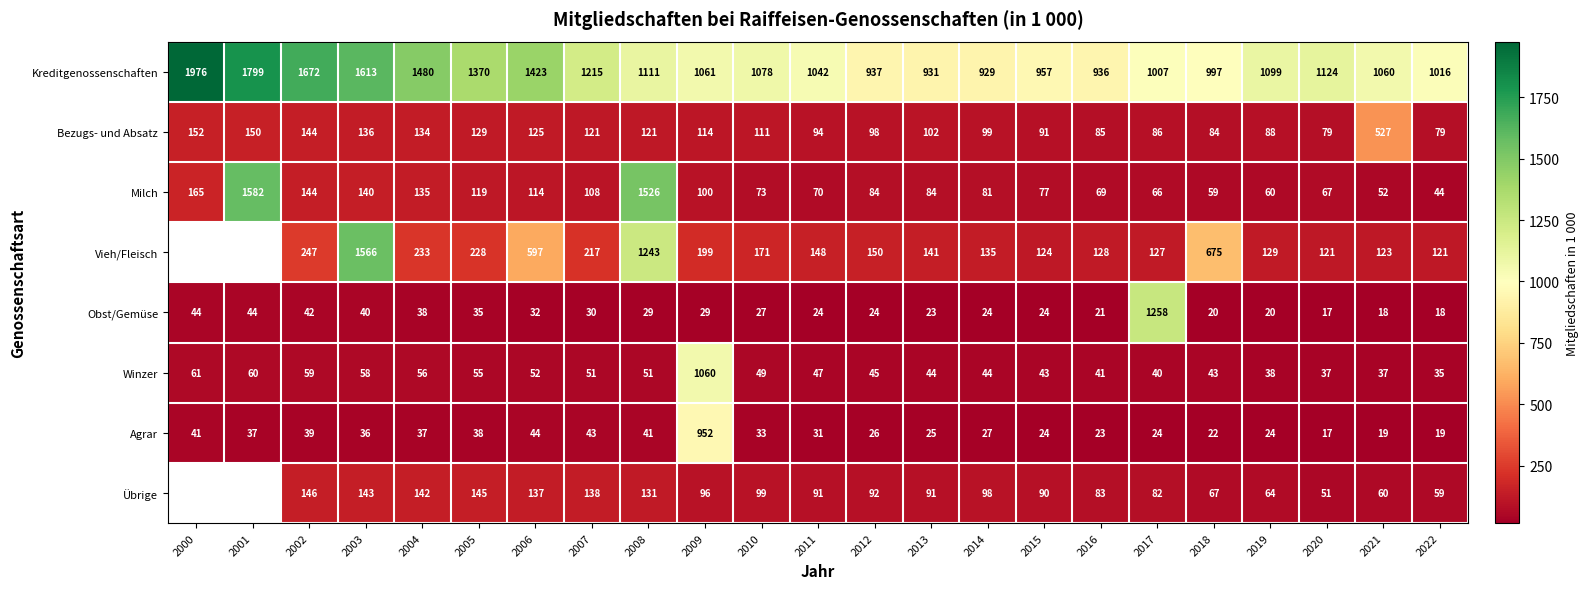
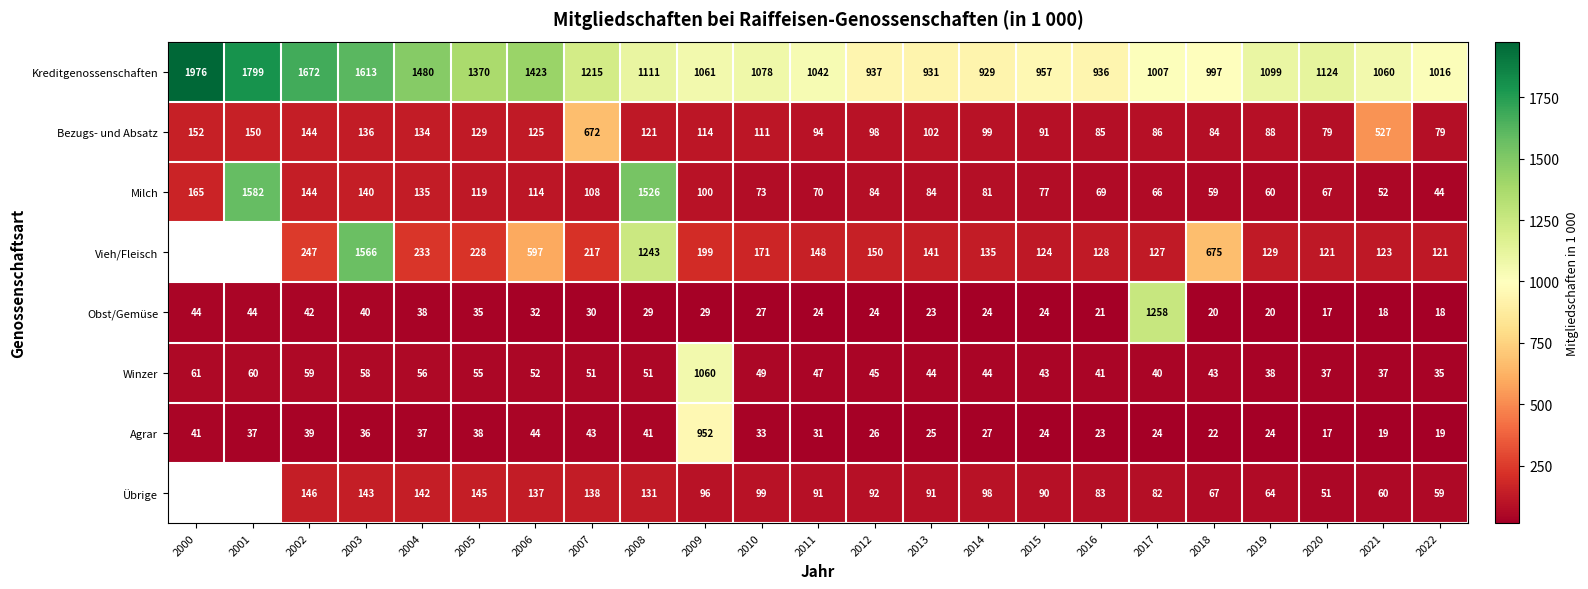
Bezugs- und Absatz, 2007: 121 -> 672
